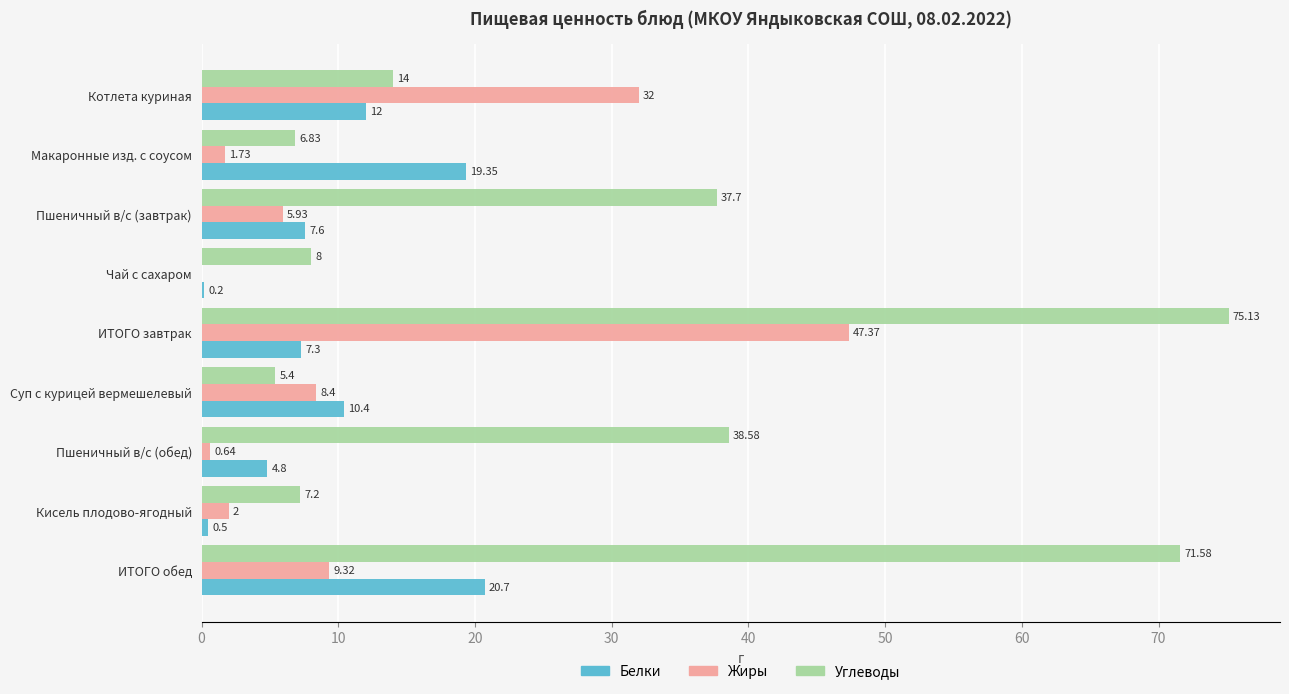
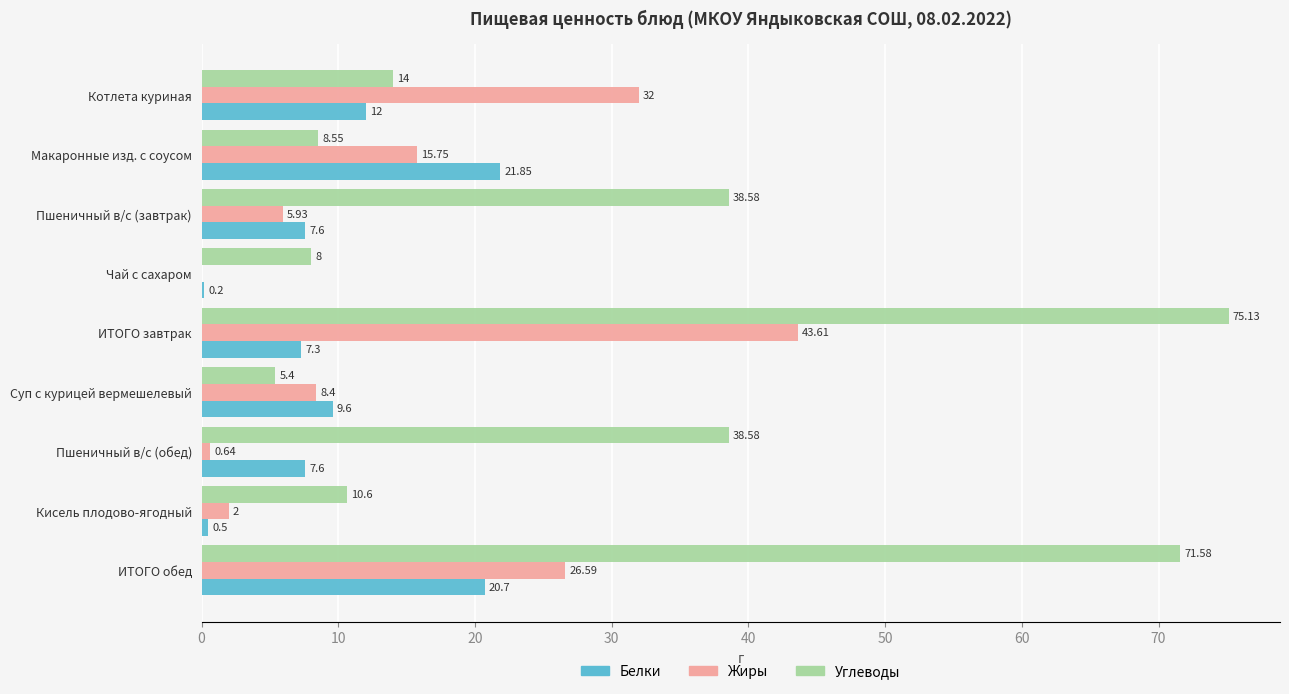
Углеводы, Макаронные изд. с соусом: 6.83 -> 8.55
Жиры, Макаронные изд. с соусом: 1.73 -> 15.75
Белки, Макаронные изд. с соусом: 19.35 -> 21.85
Углеводы, Пшеничный в/с (завтрак): 37.7 -> 38.58
Жиры, ИТОГО завтрак: 47.37 -> 43.61
Белки, Суп с курицей вермешелевый: 10.4 -> 9.6
Белки, Пшеничный в/с (обед): 4.8 -> 7.6
Углеводы, Кисель плодово-ягодный: 7.2 -> 10.6
Жиры, ИТОГО обед: 9.32 -> 26.59
